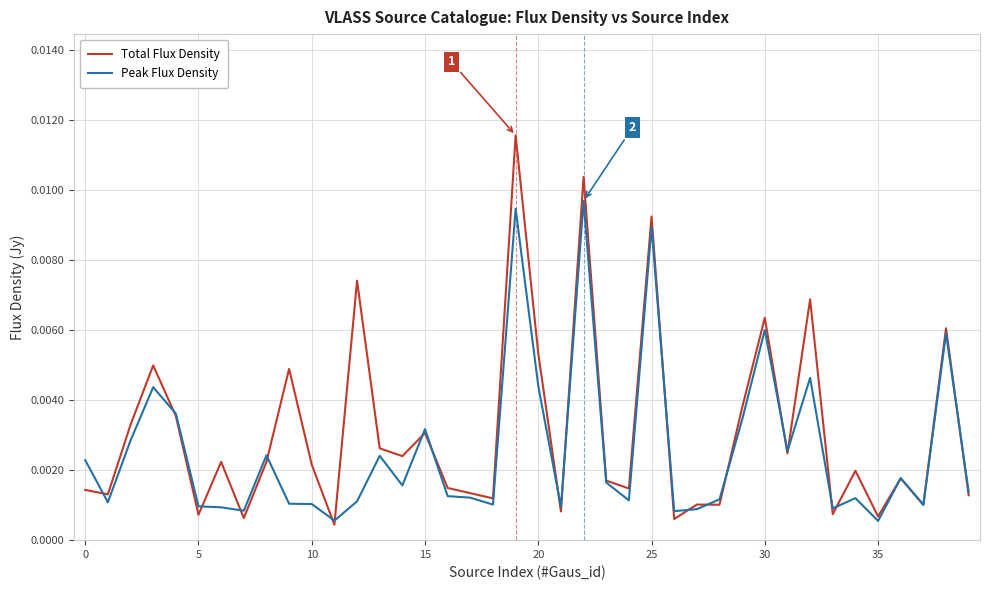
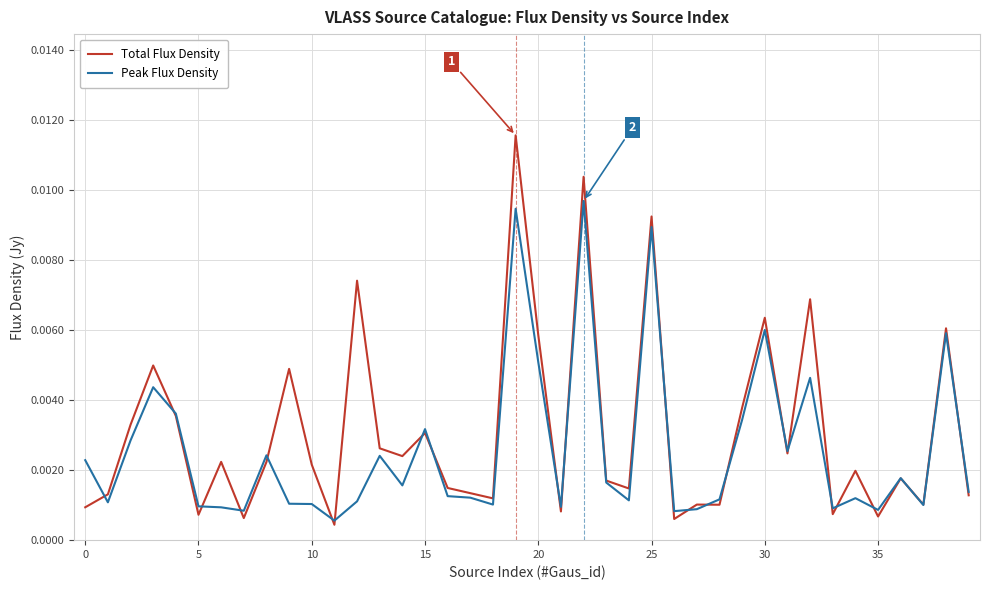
Total Flux Density, 0: 0.0014 -> 0.0009
Total Flux Density, 20: 0.0053 -> 0.0059
Peak Flux Density, 20: 0.0044 -> 0.0051
Peak Flux Density, 35: 0.0005 -> 0.0009
